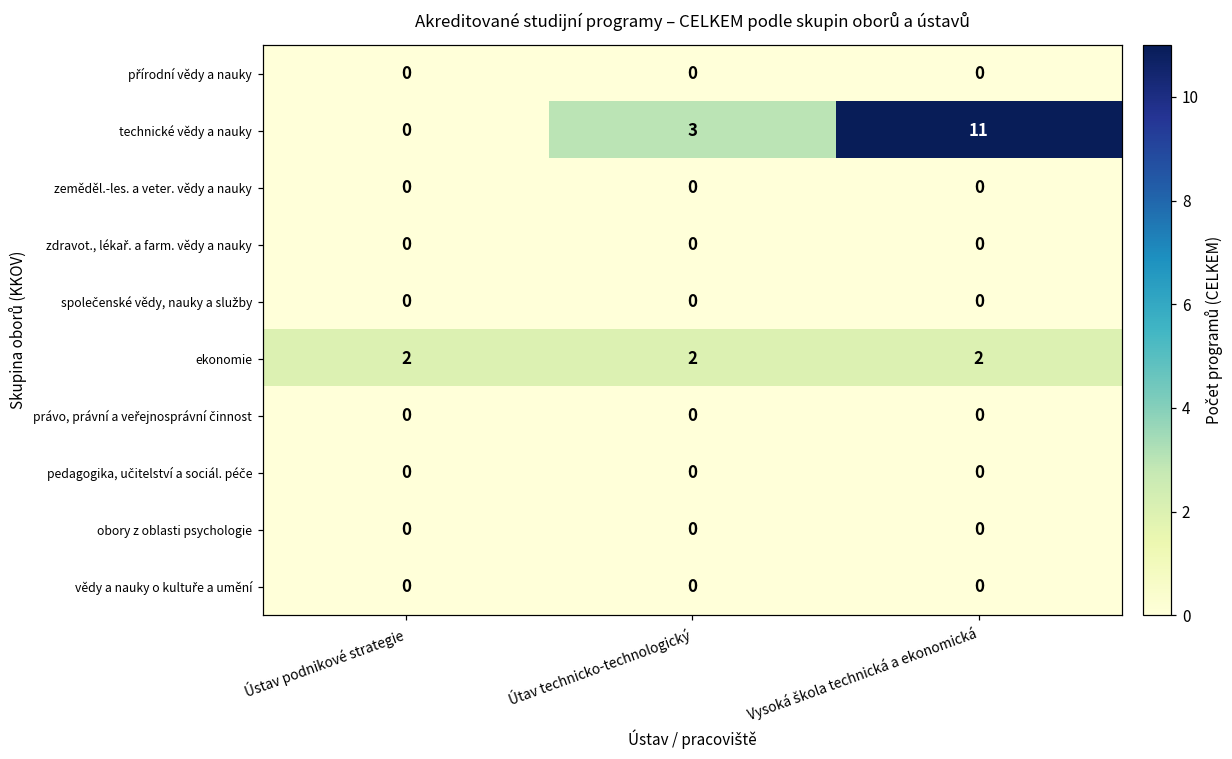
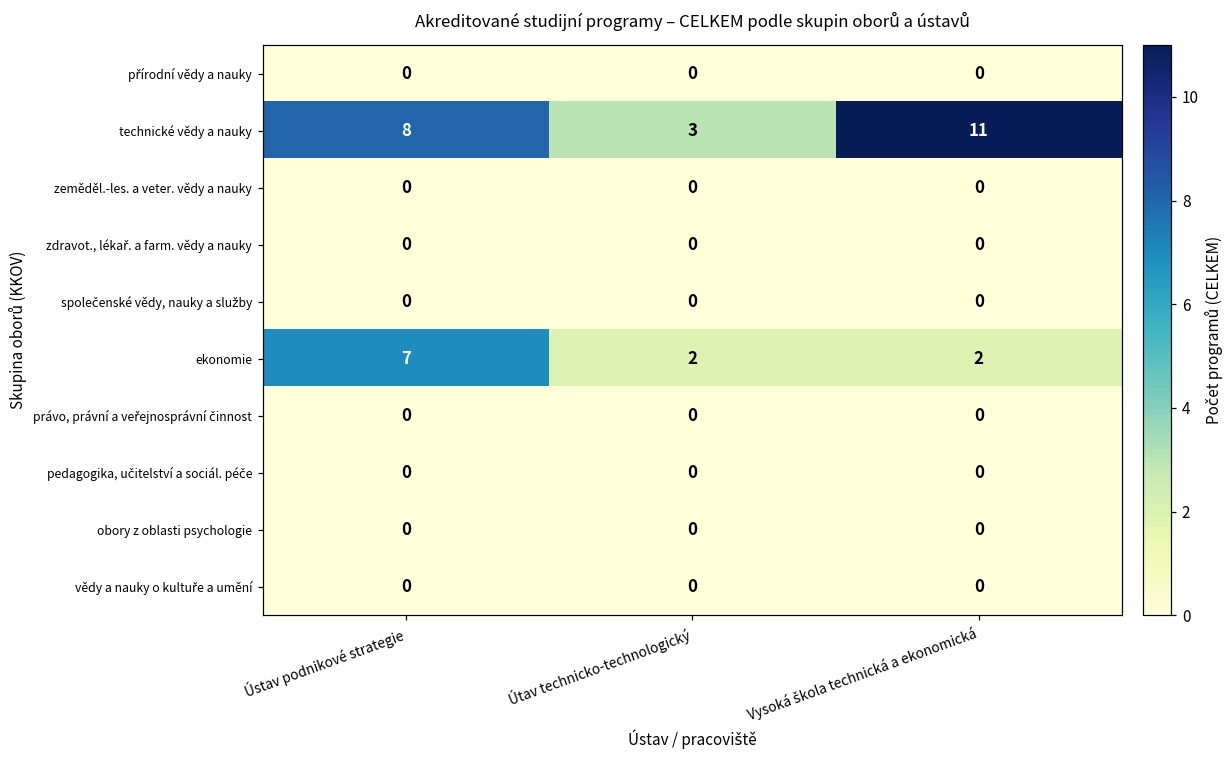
technické vědy a nauky, Ústav podnikové strategie: 0 -> 8
ekonomie, Ústav podnikové strategie: 2 -> 7
